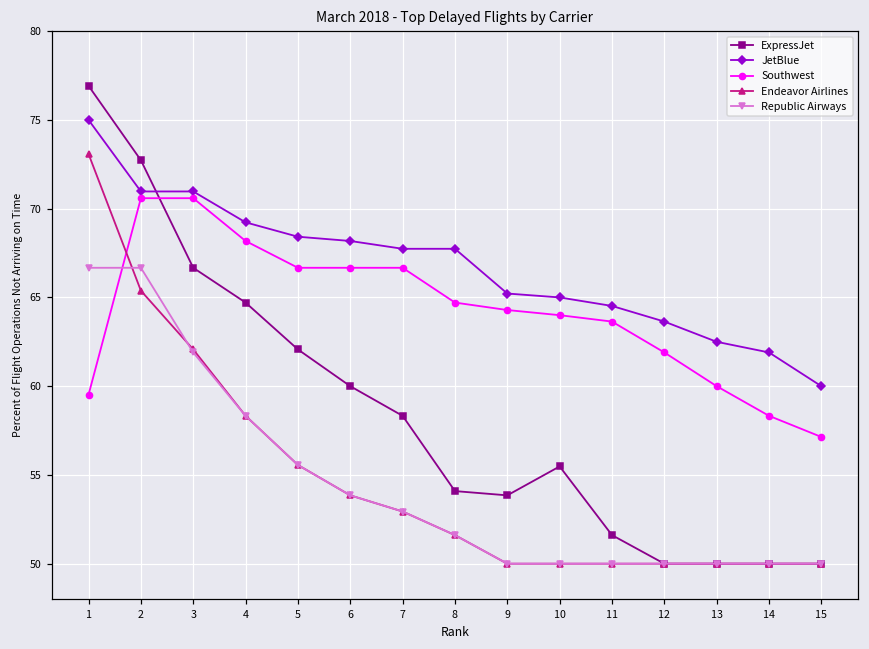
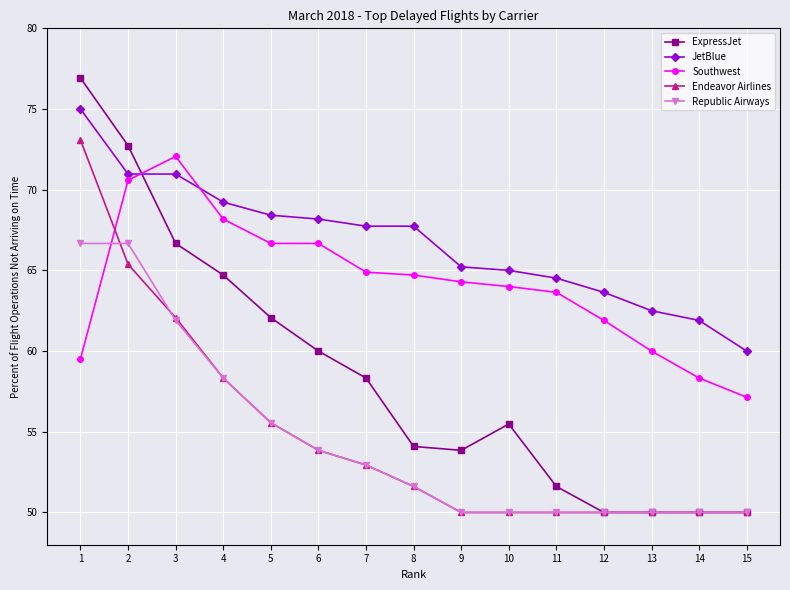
Southwest, 3: 70.6 -> 72.1
Southwest, 7: 66.7 -> 64.9
